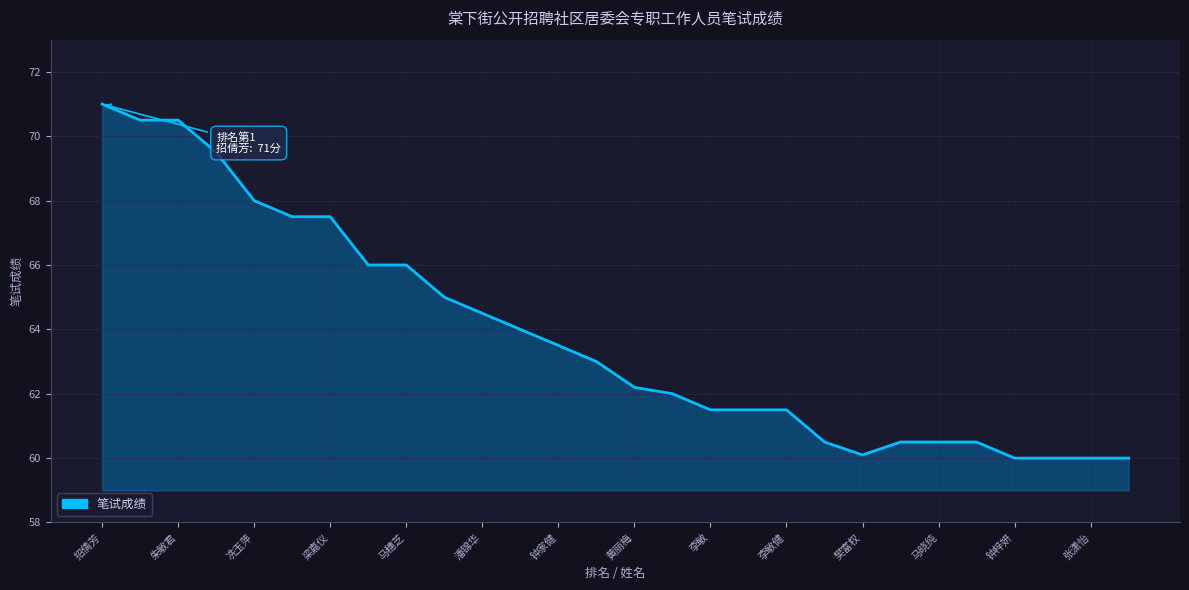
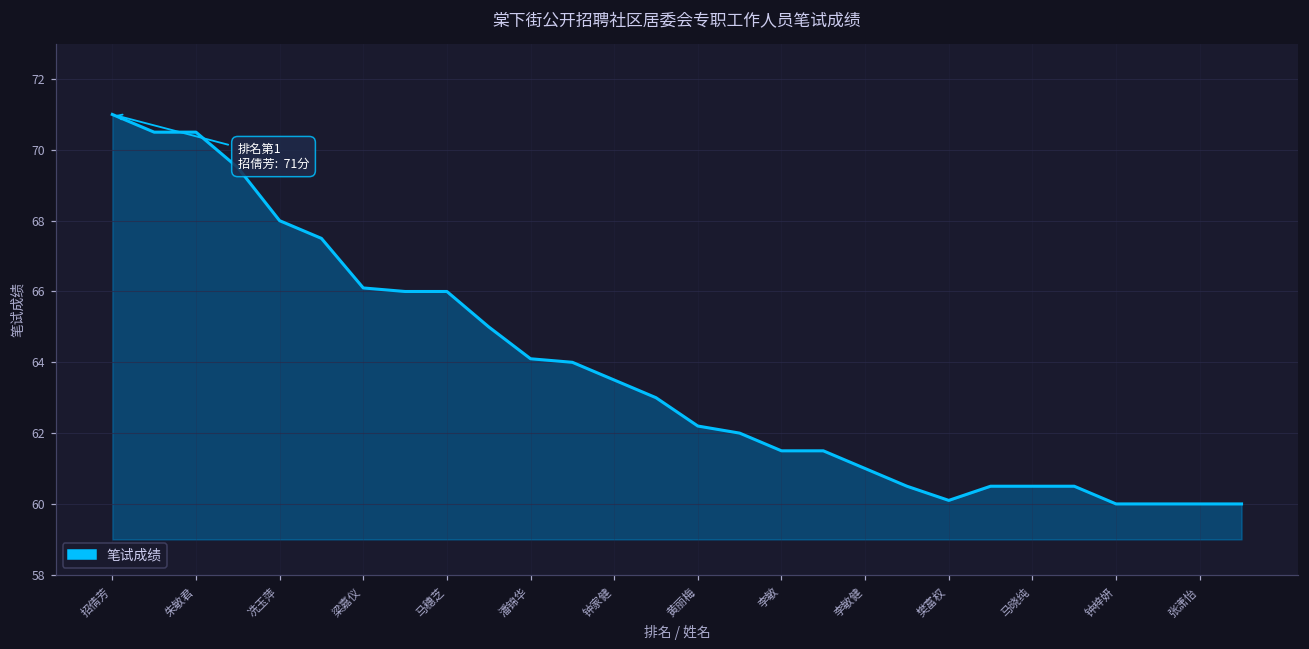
梁嘉仪: 67.5 -> 66.1
潘锦华: 64.5 -> 64.1
李敏健: 61.5 -> 61.0
